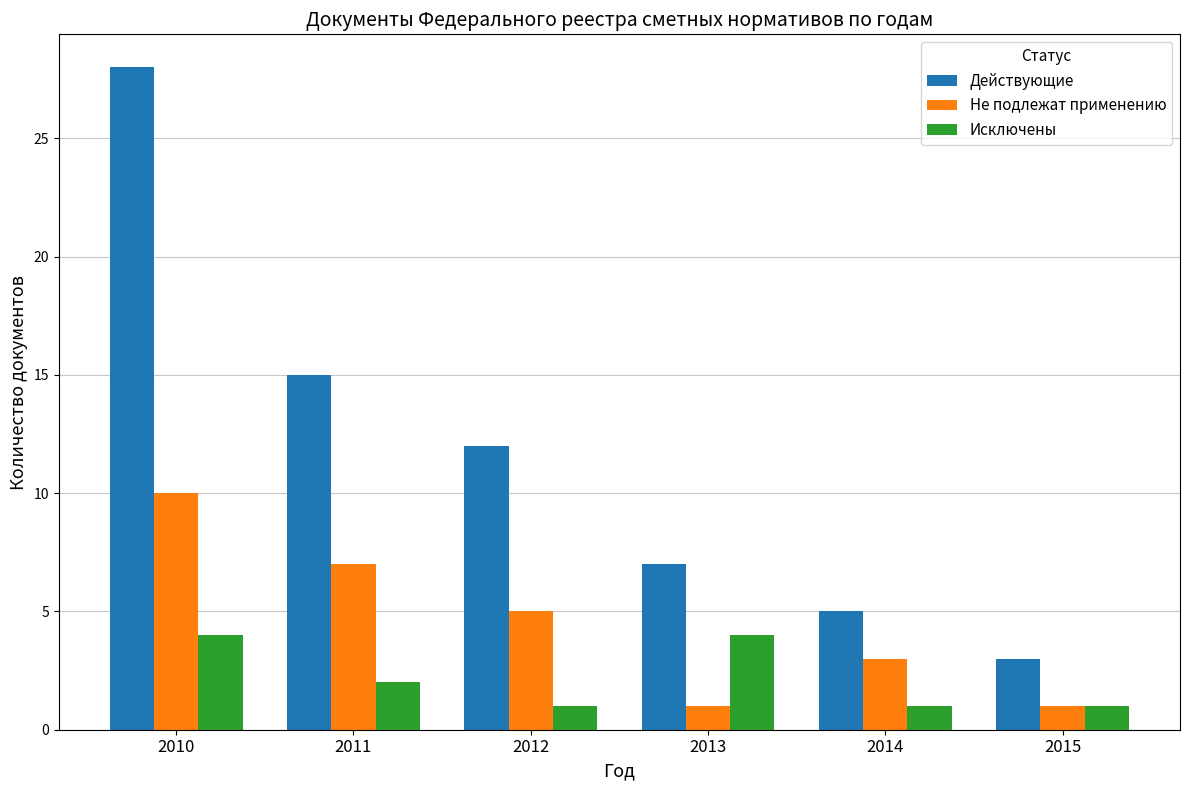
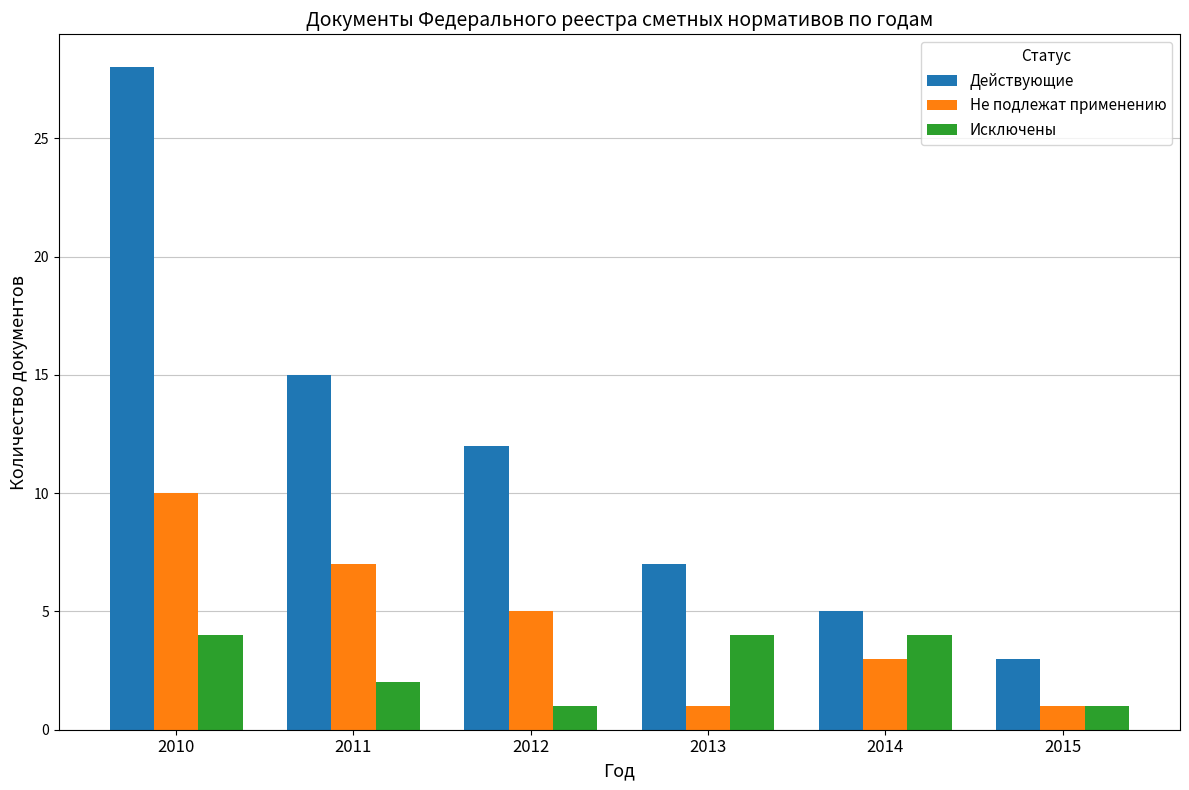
Исключены, 2014: 1 -> 4
